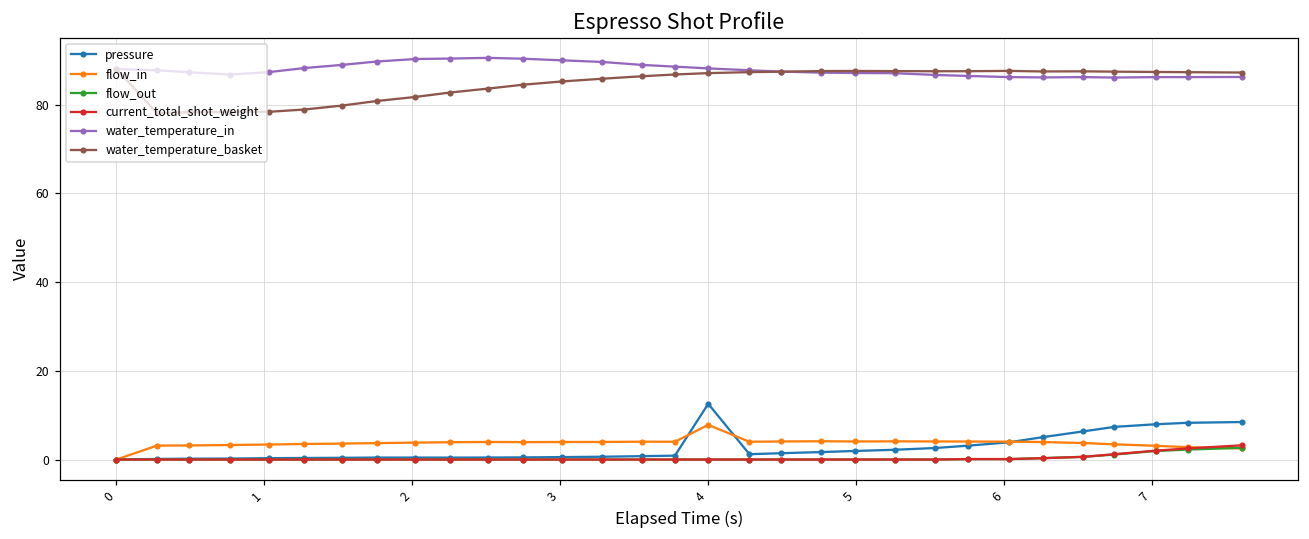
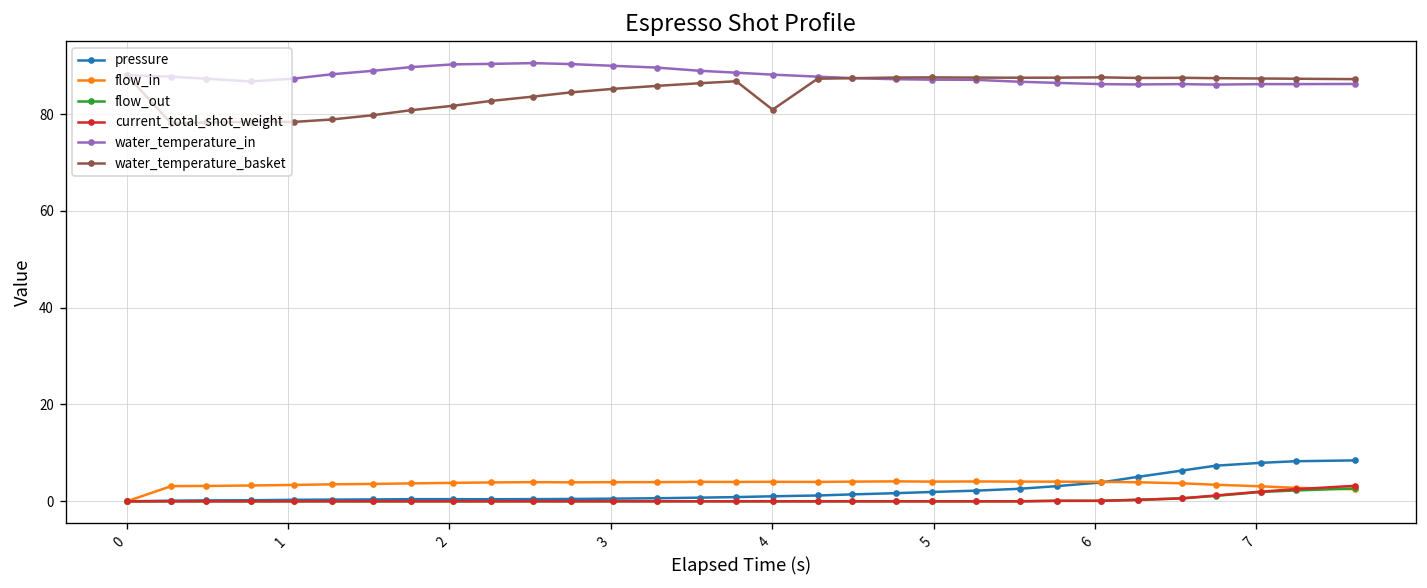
pressure, 4: 13 -> 1
flow_in, 4: 8 -> 4
water_temperature_basket, 4: 87 -> 81
